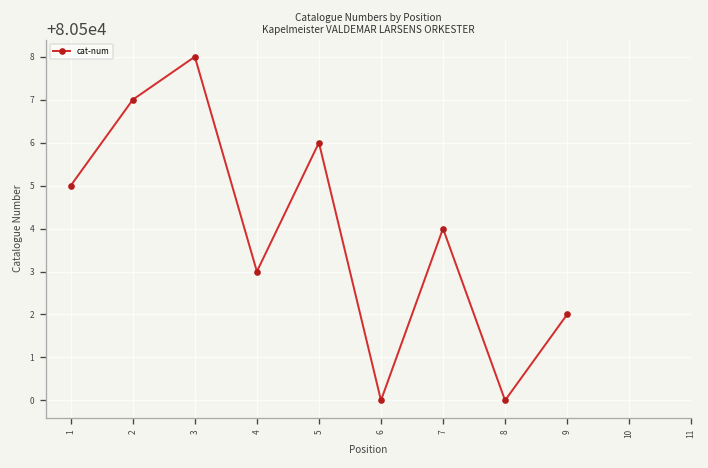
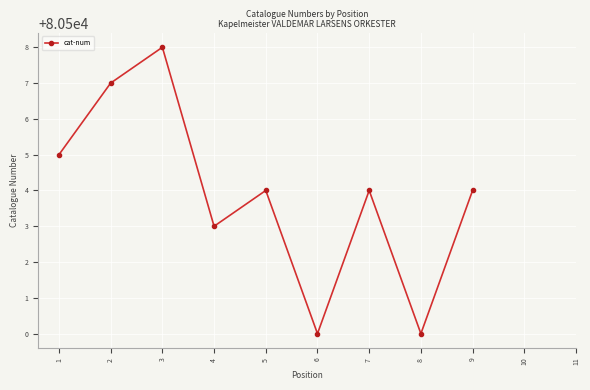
5: 80506 -> 80504
9: 80502 -> 80504
